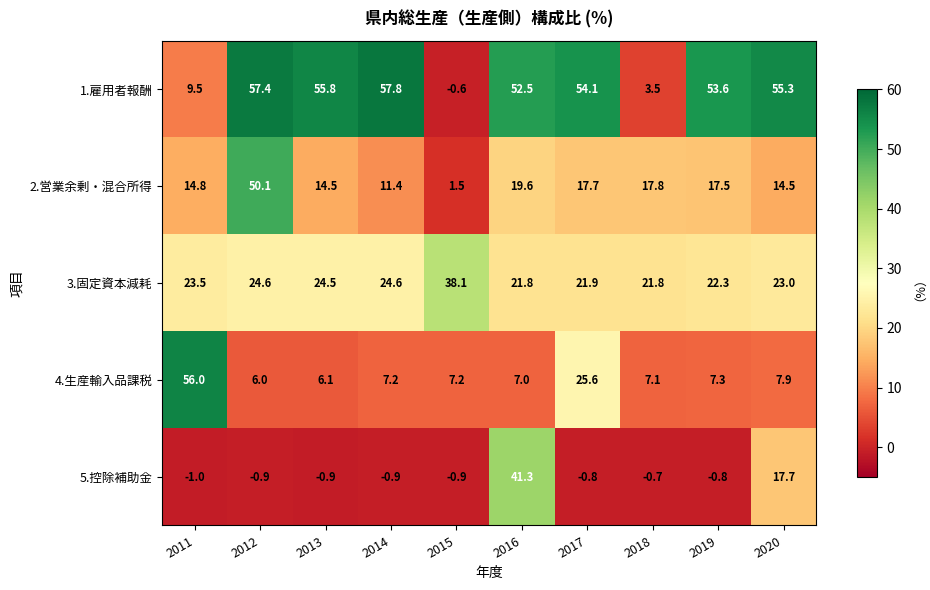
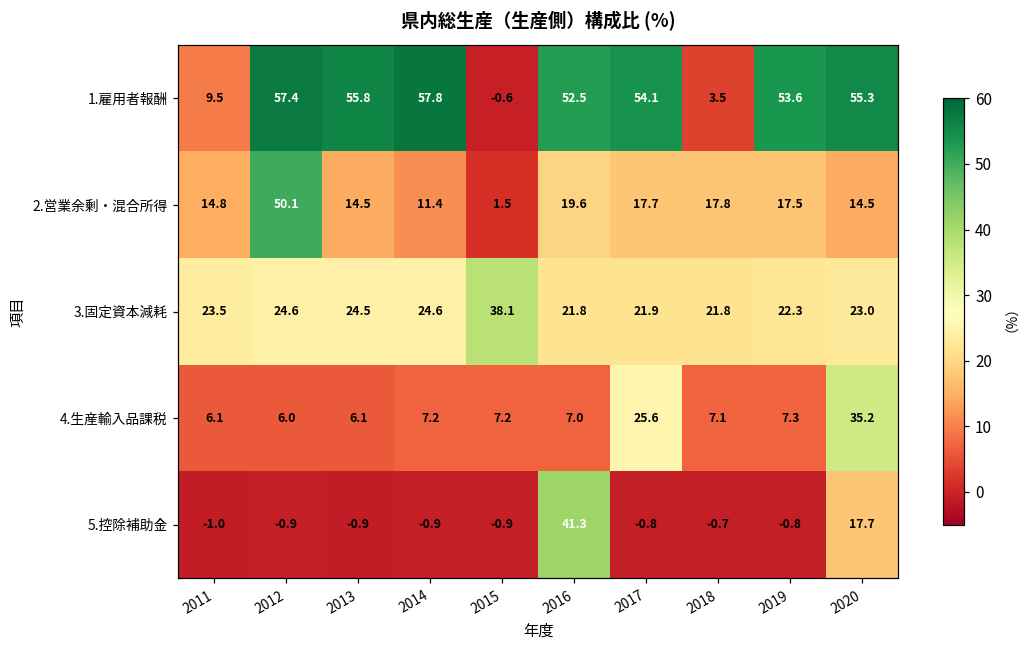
4.生産輸入品課税, 2011: 56.0 -> 6.1
4.生産輸入品課税, 2020: 7.9 -> 35.2
